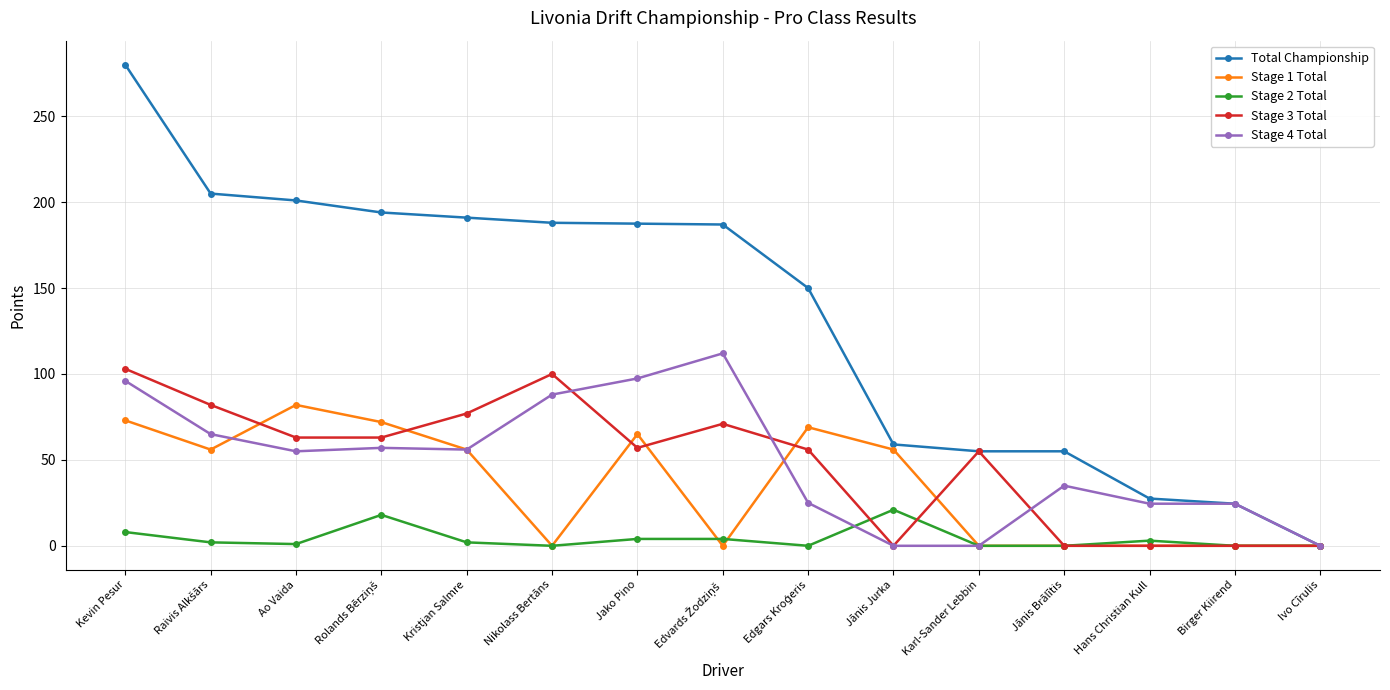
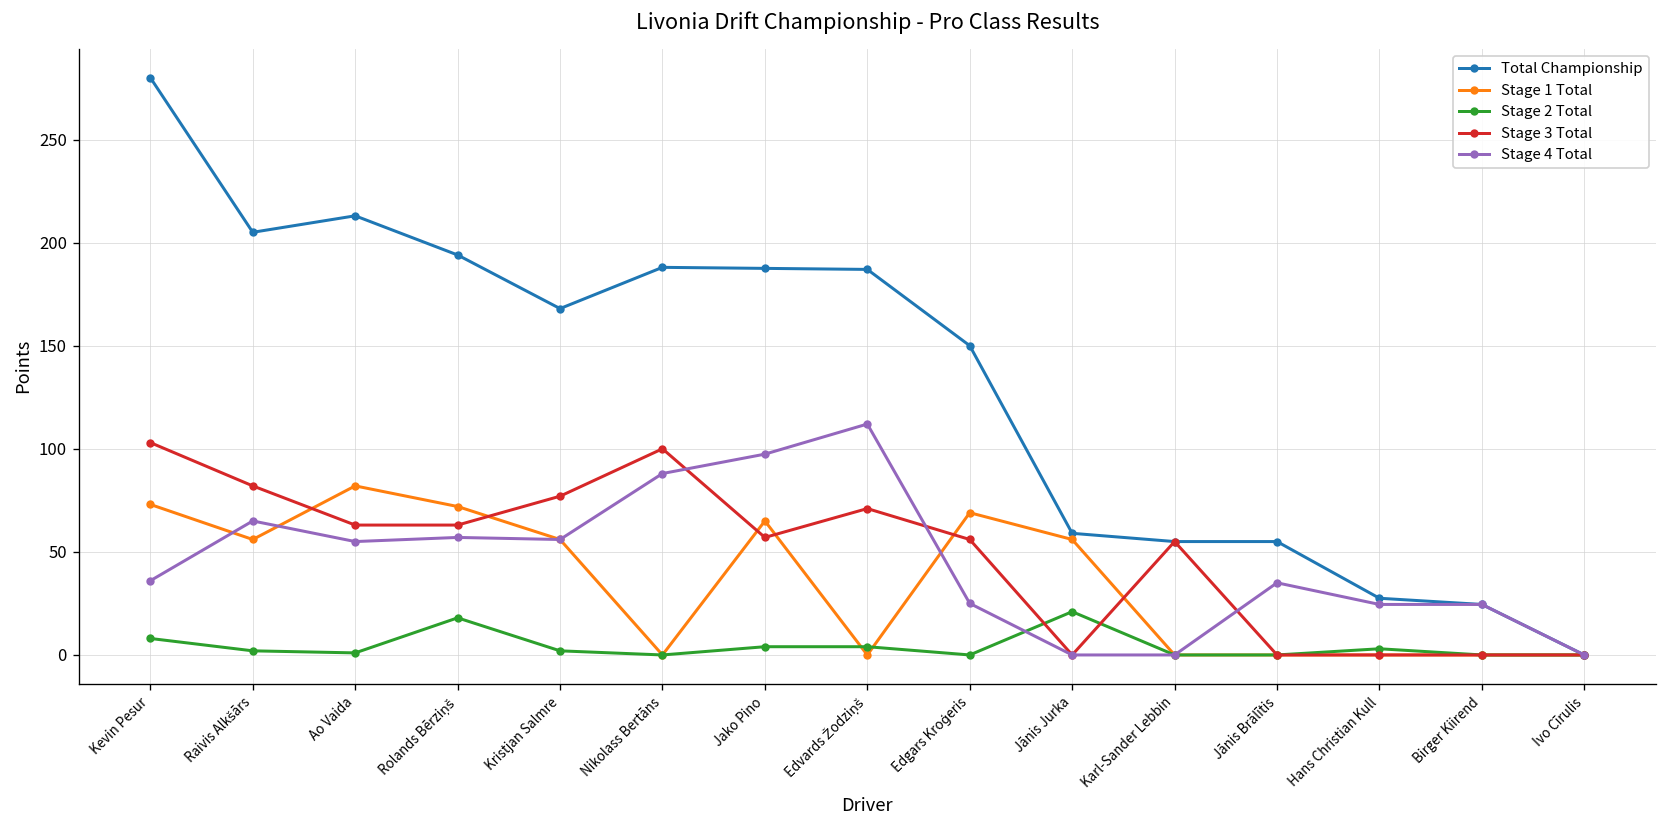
Stage 4 Total, Kevin Pesur: 96 -> 36
Total Championship, Ao Vaida: 201 -> 213
Total Championship, Kristjan Salmre: 191 -> 168
